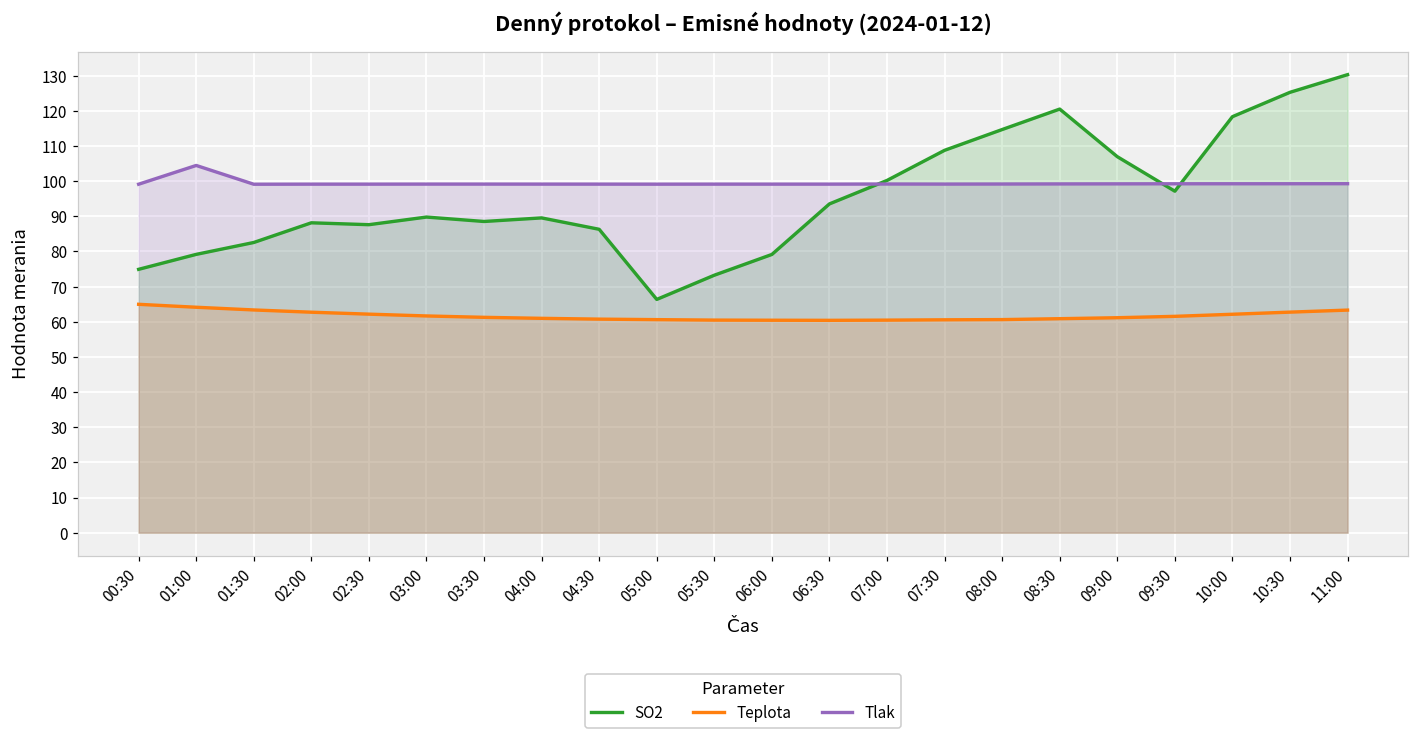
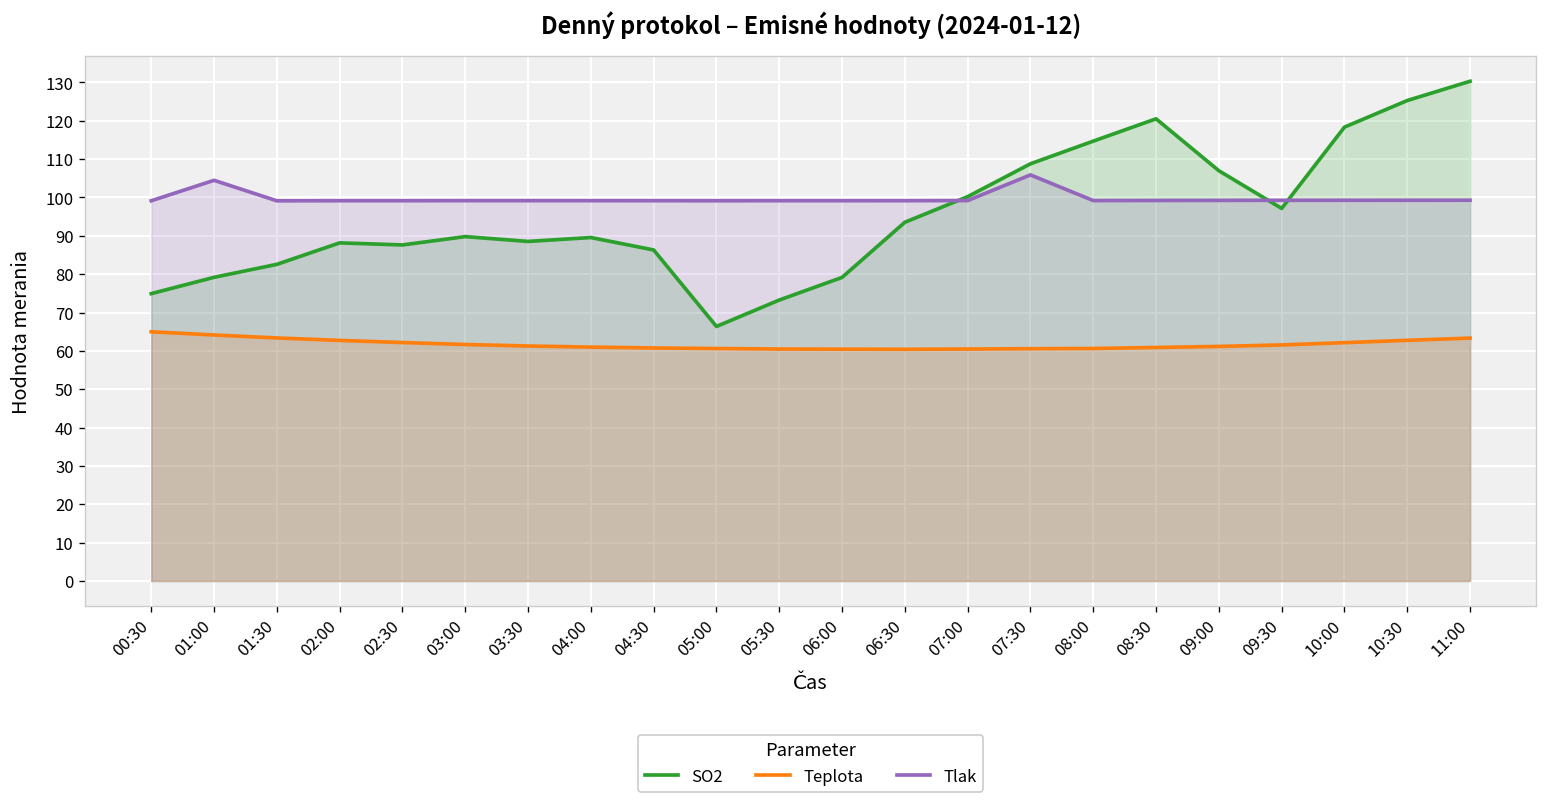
Tlak, 07:30: 99 -> 106
